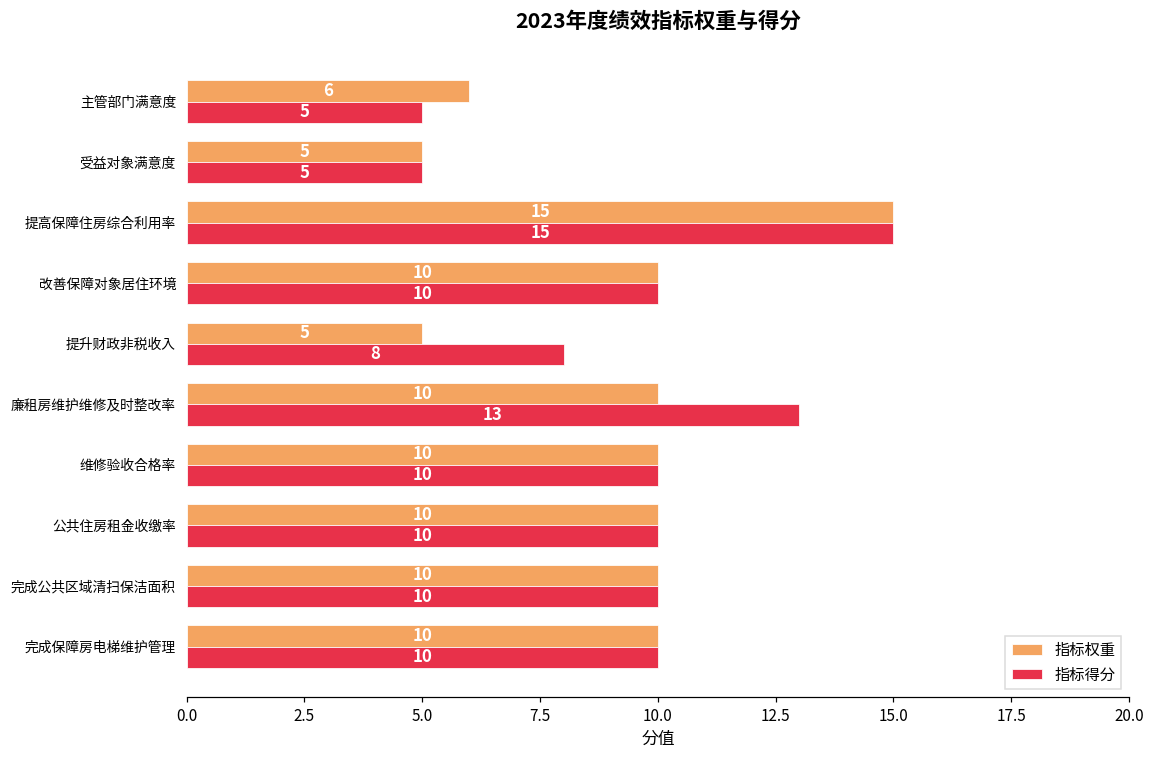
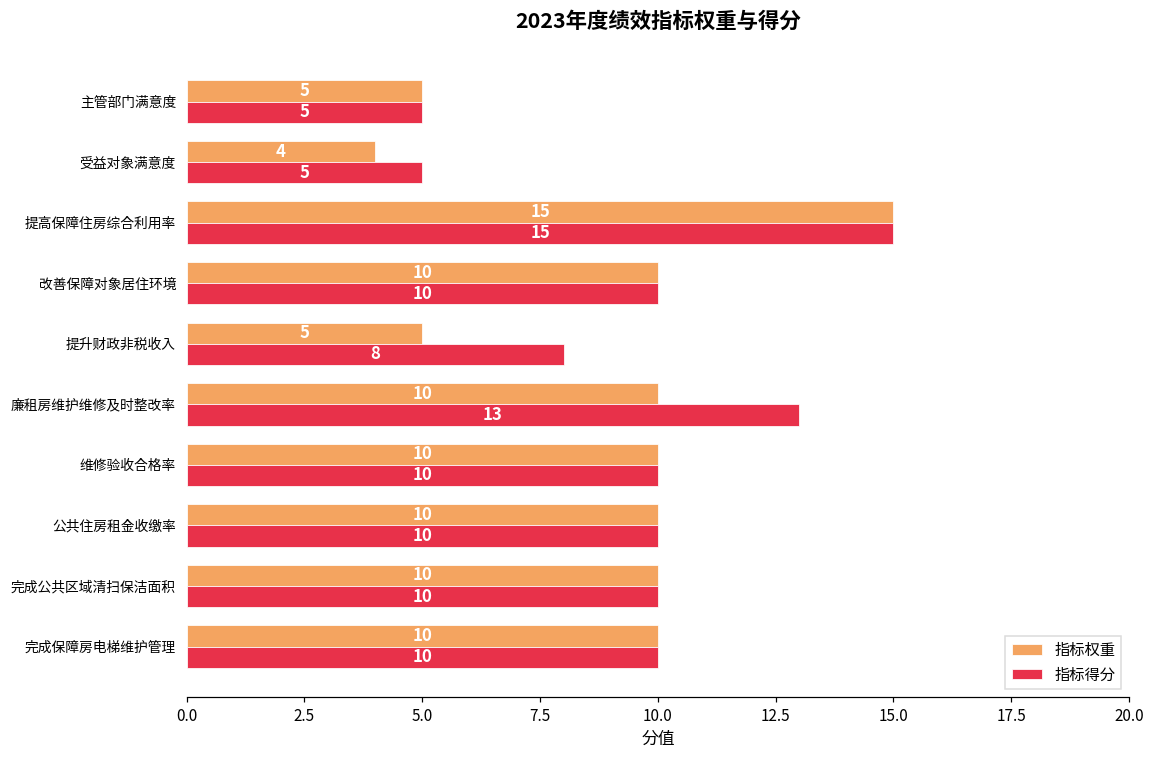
指标权重, 主管部门满意度: 6 -> 5
指标权重, 受益对象满意度: 5 -> 4
